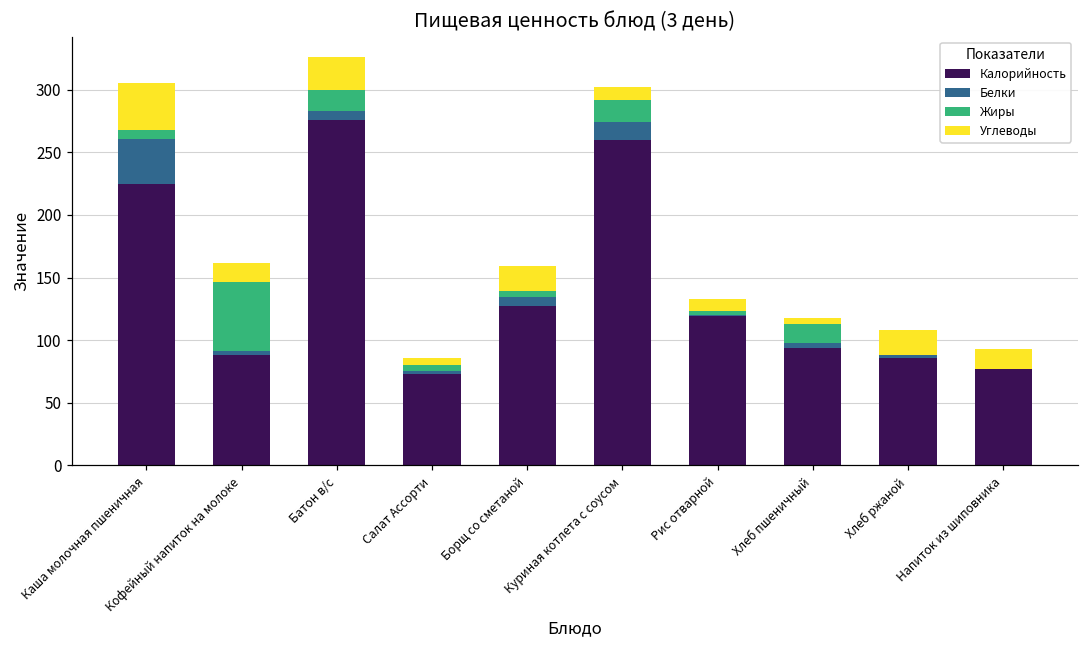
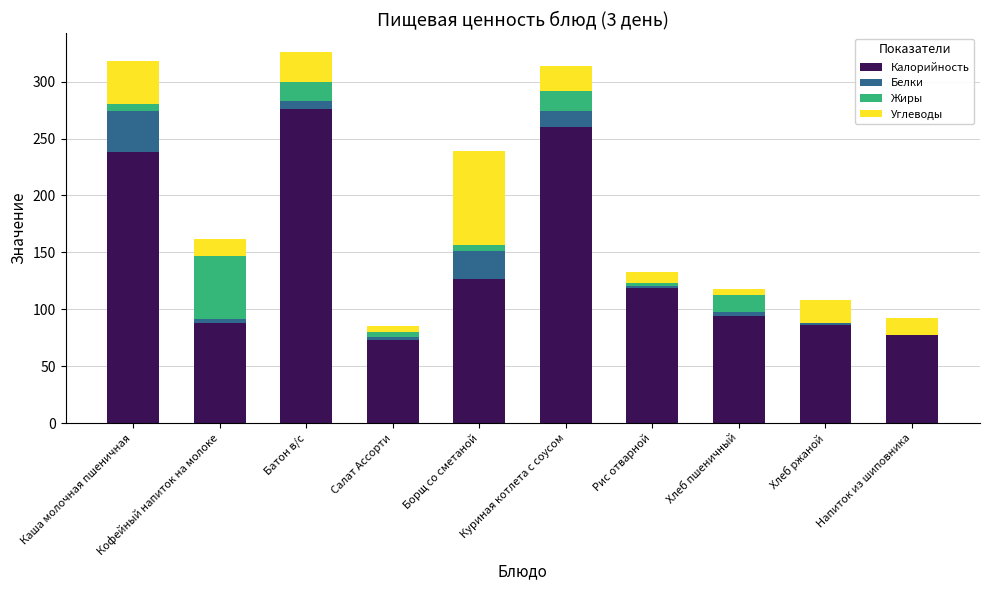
Калорийность, Каша молочная пшеничная: 225 -> 238
Белки, Борщ со сметаной: 7 -> 24
Углеводы, Борщ со сметаной: 20 -> 83
Углеводы, Куриная котлета с соусом: 11 -> 22
